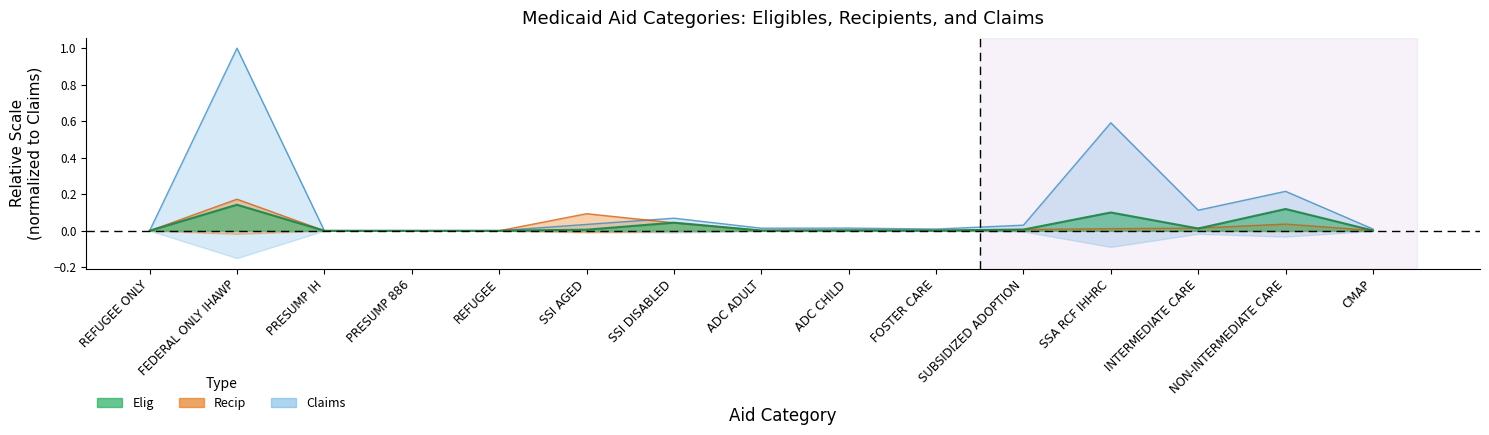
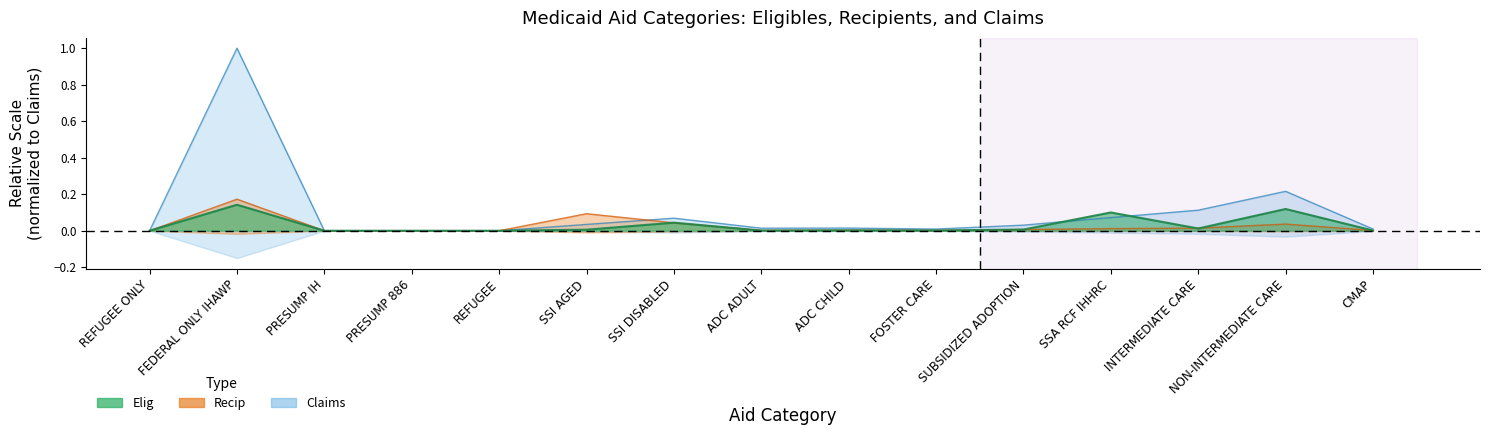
Claims, SSA RCF IHHRC: 0.59 -> 0.07
